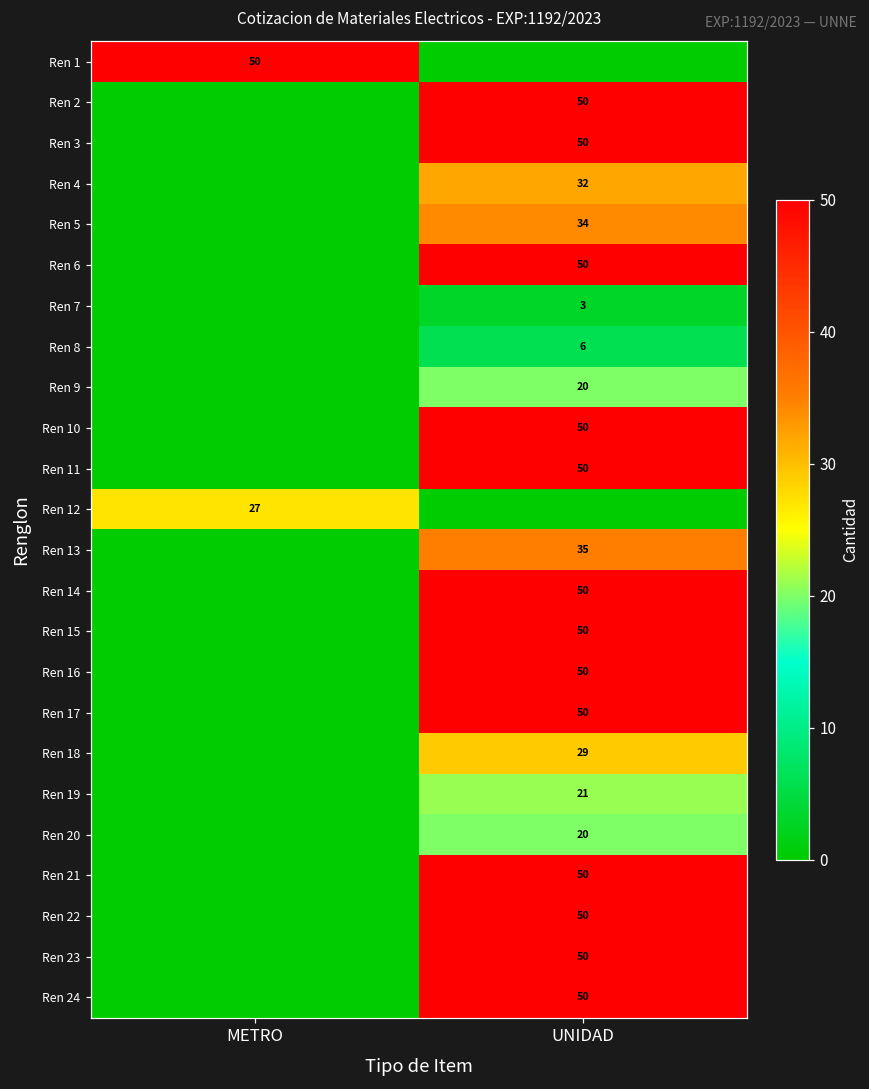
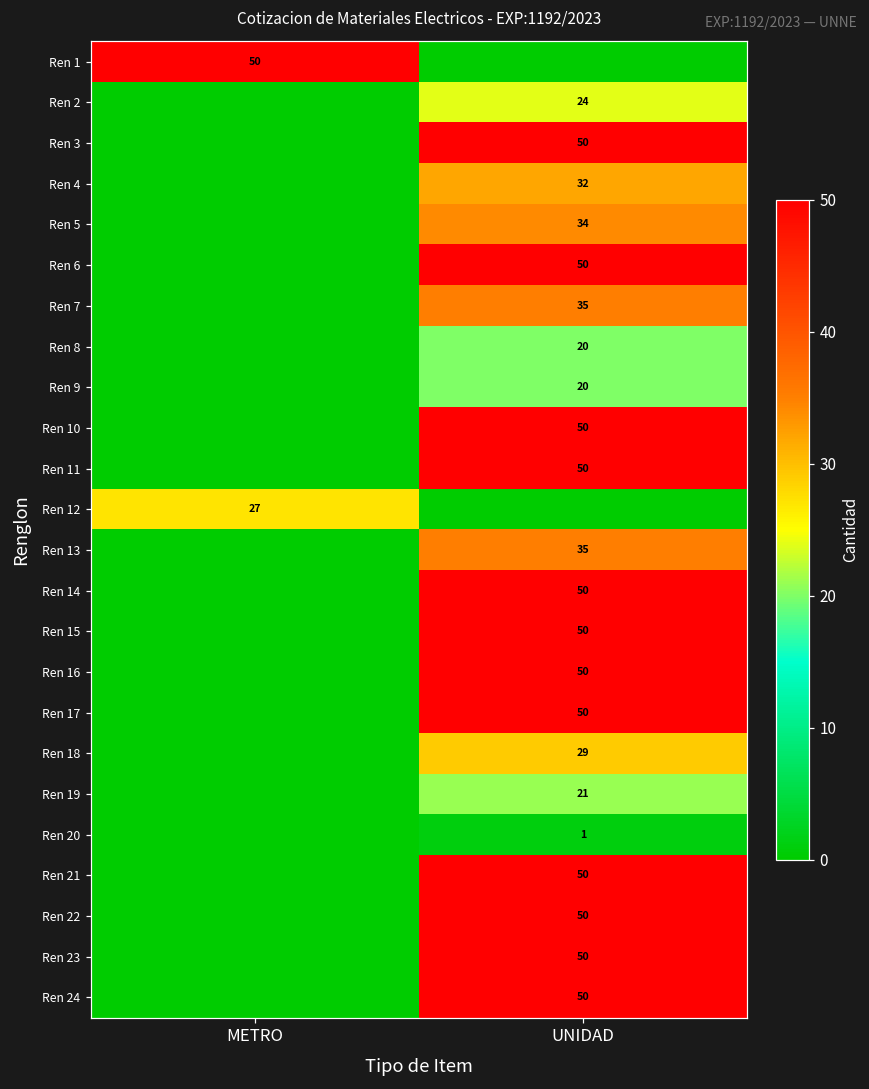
Ren 2, UNIDAD: 50 -> 24
Ren 7, UNIDAD: 3 -> 35
Ren 8, UNIDAD: 6 -> 20
Ren 20, UNIDAD: 20 -> 1
